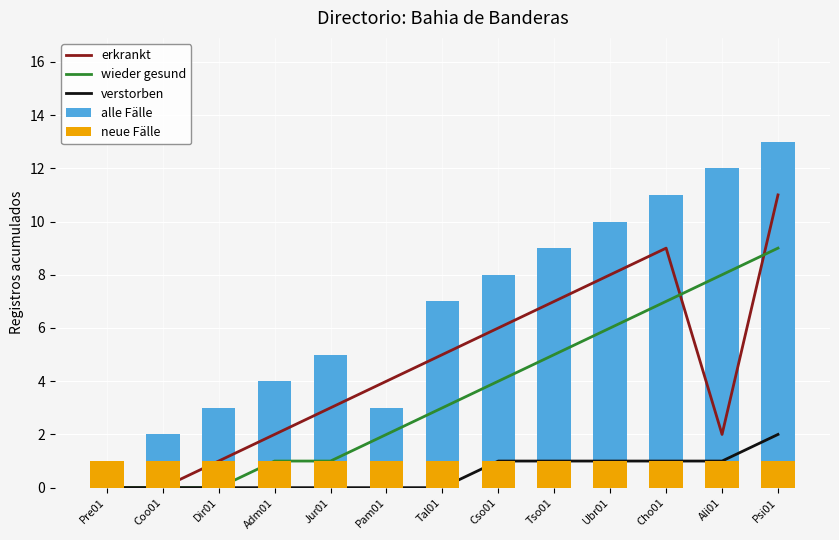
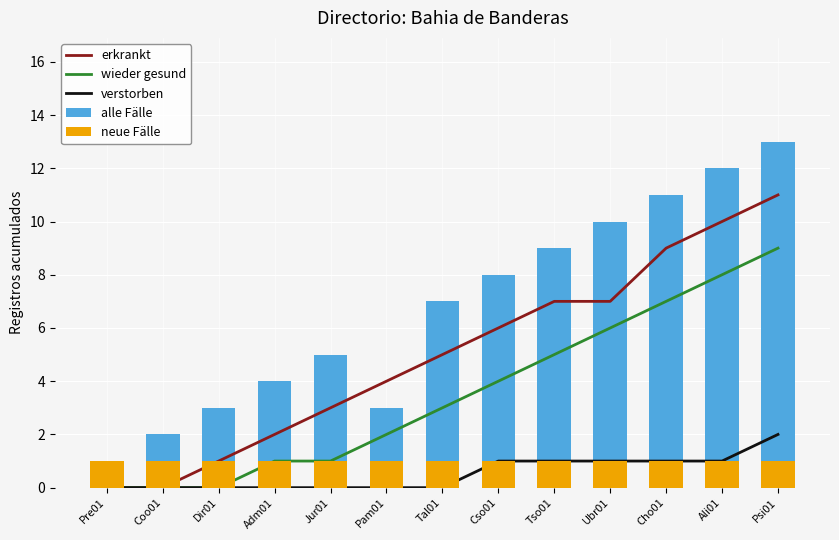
erkrankt, Ubr01: 8 -> 7
erkrankt, Ali01: 2 -> 10
